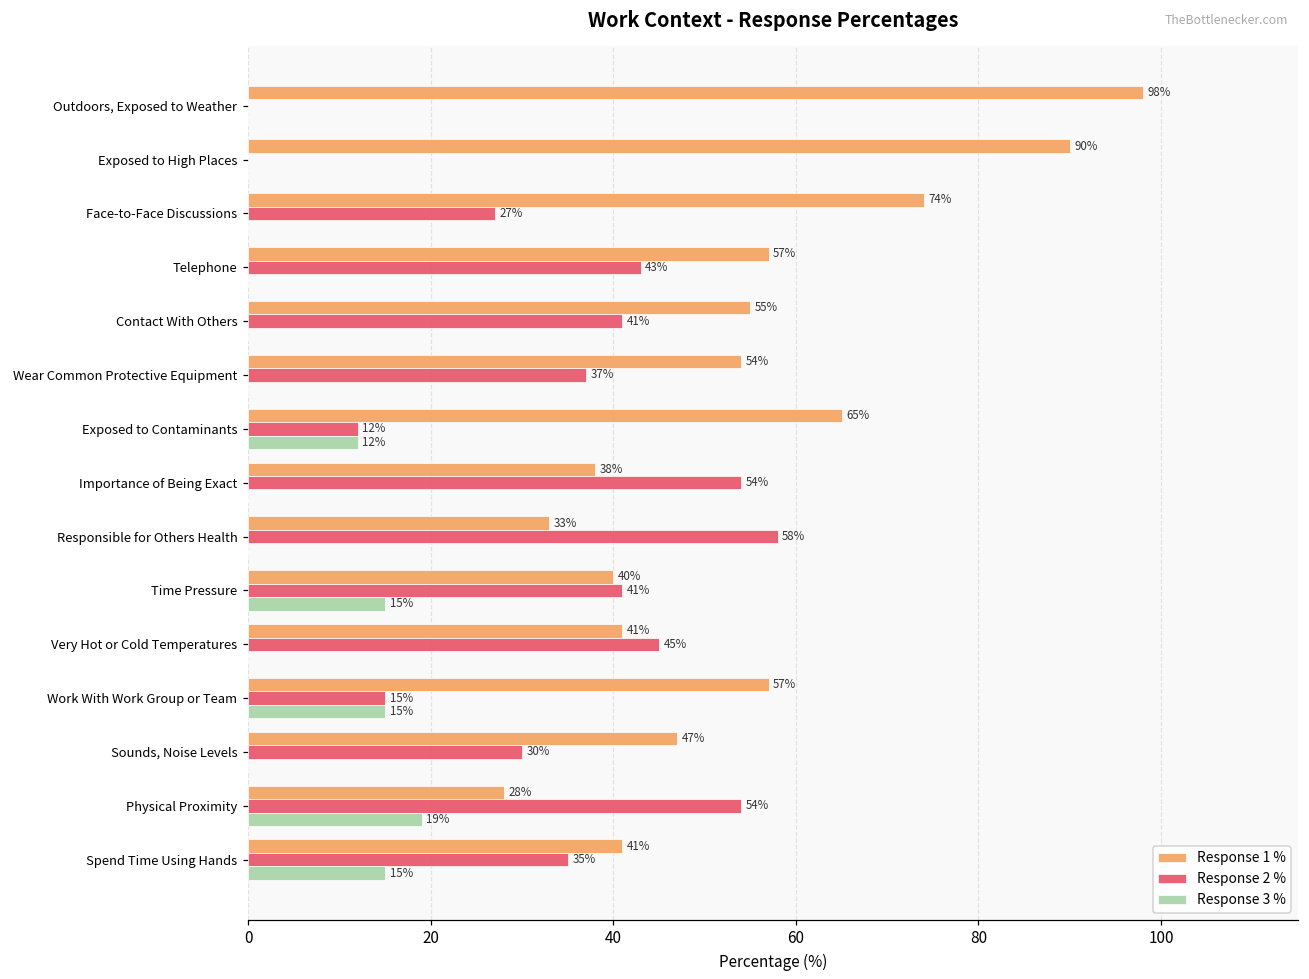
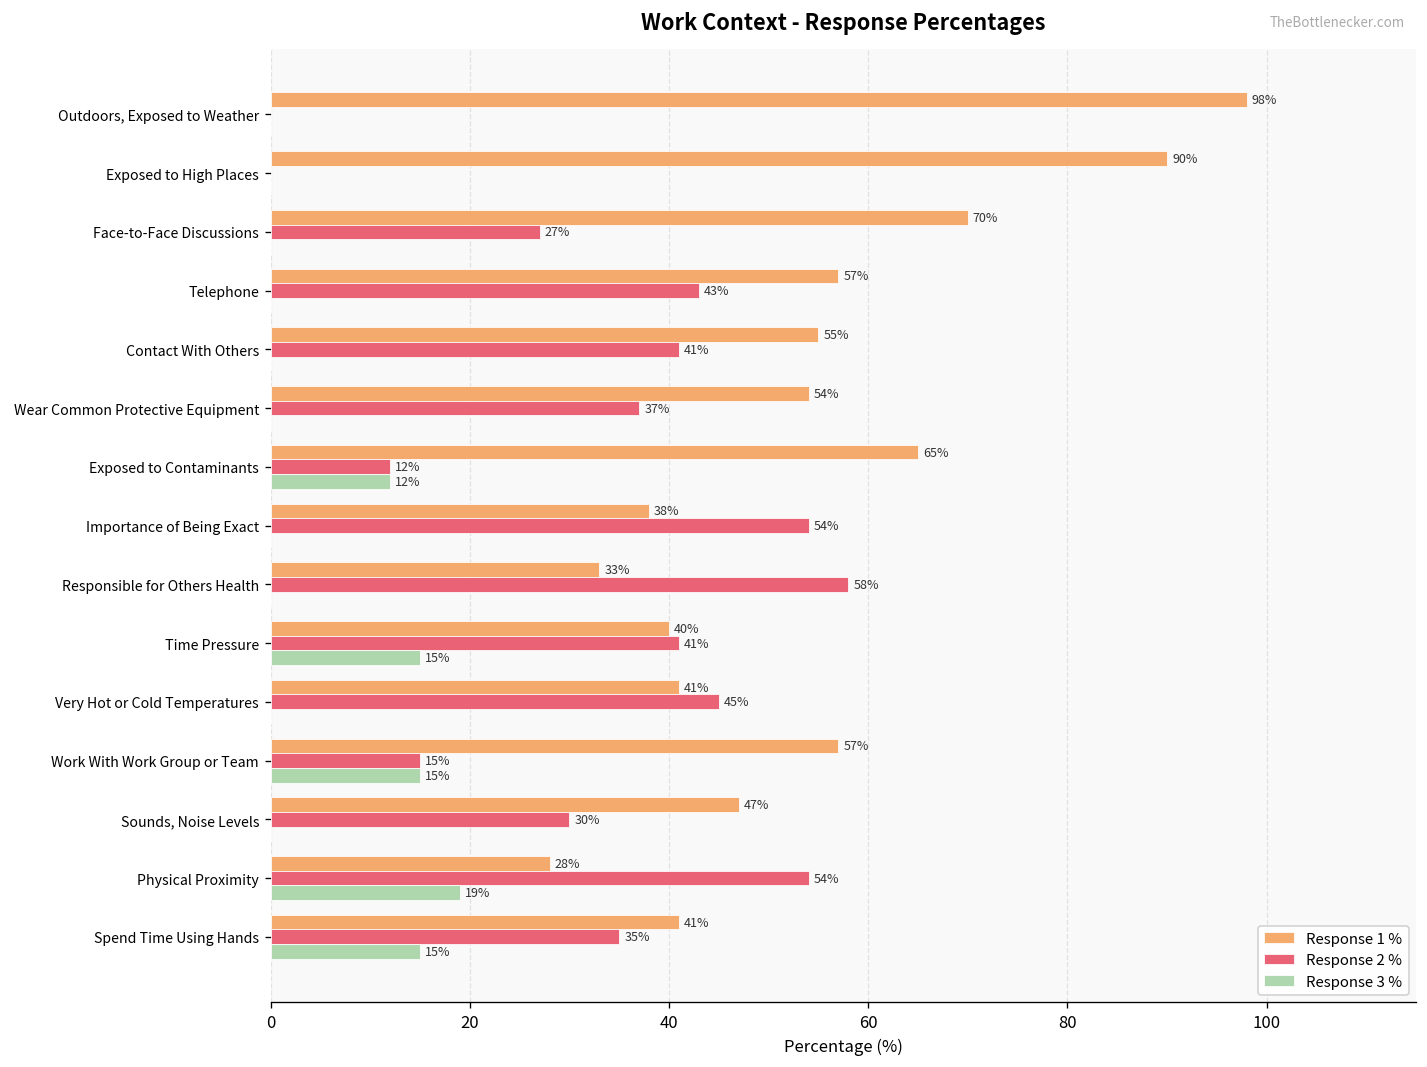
Response 1 %, Face-to-Face Discussions: 74% -> 70%
